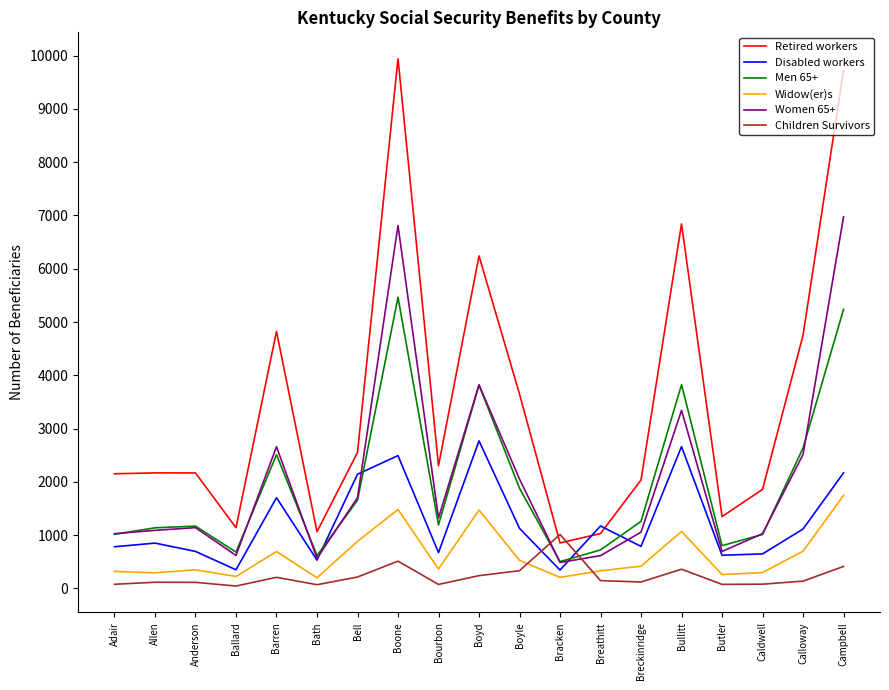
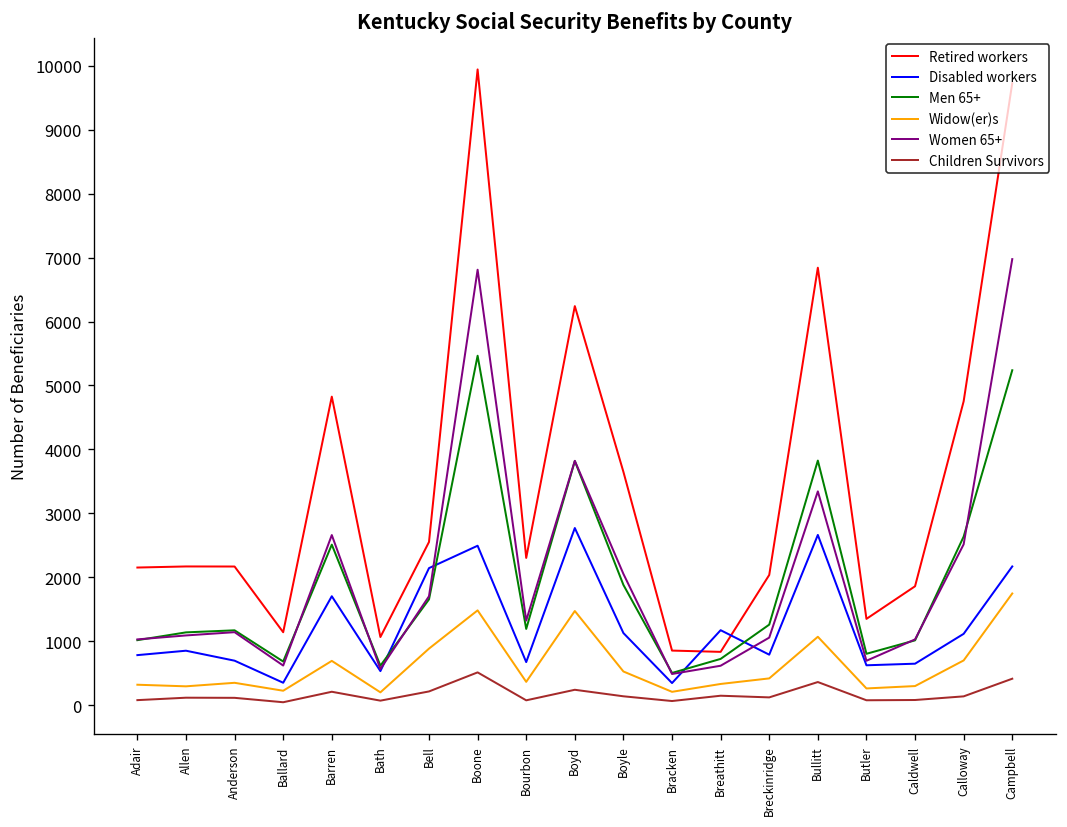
Children Survivors, Boyle: 300 -> 100
Children Survivors, Bracken: 1000 -> 100
Retired workers, Breathitt: 1000 -> 800
